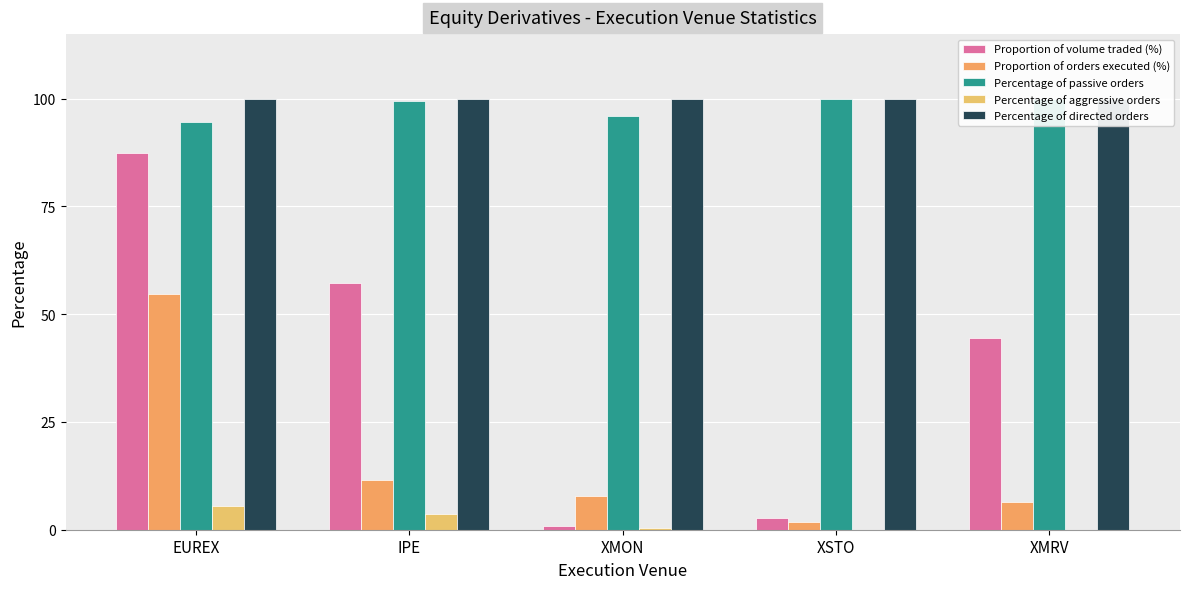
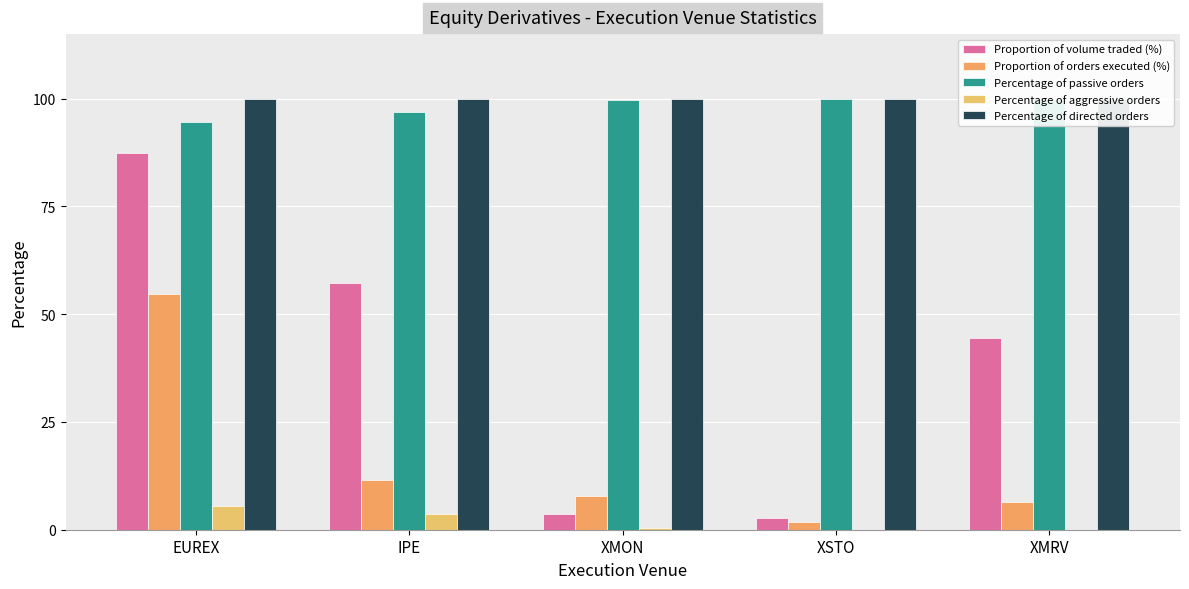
Percentage of passive orders, IPE: 99 -> 97
Proportion of volume traded (%), XMON: 1 -> 4
Percentage of passive orders, XMON: 96 -> 100
